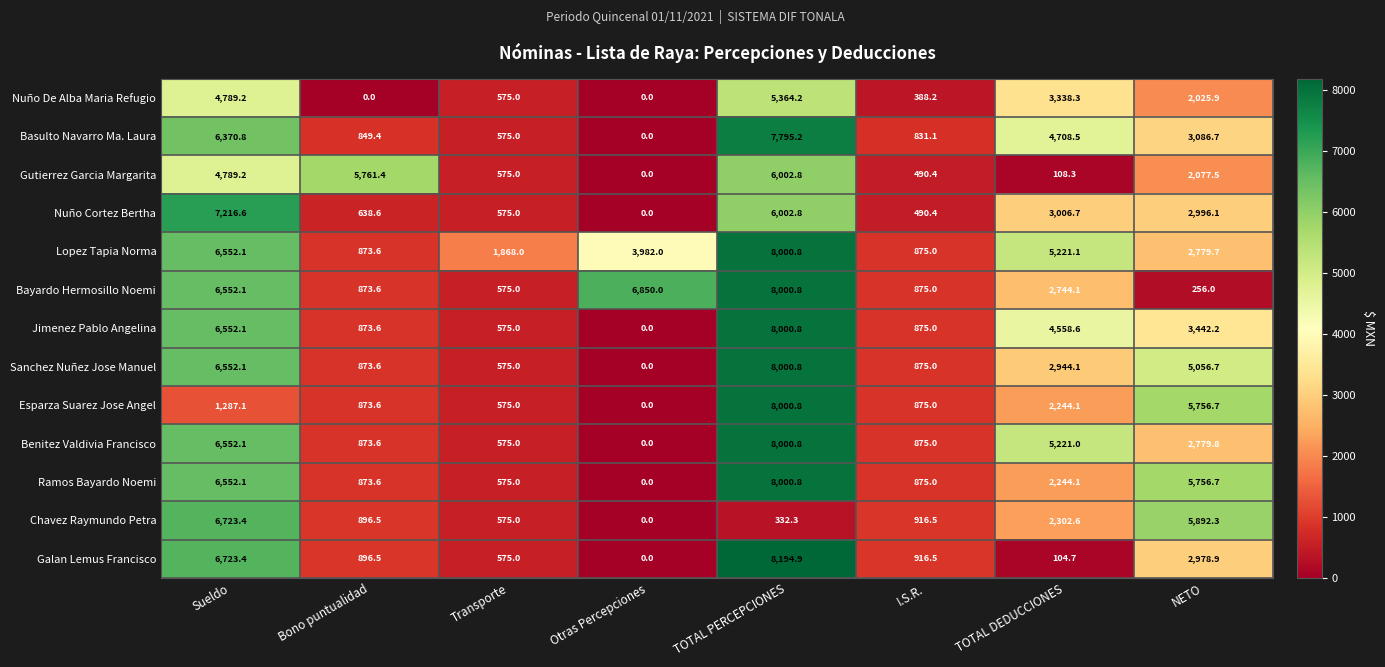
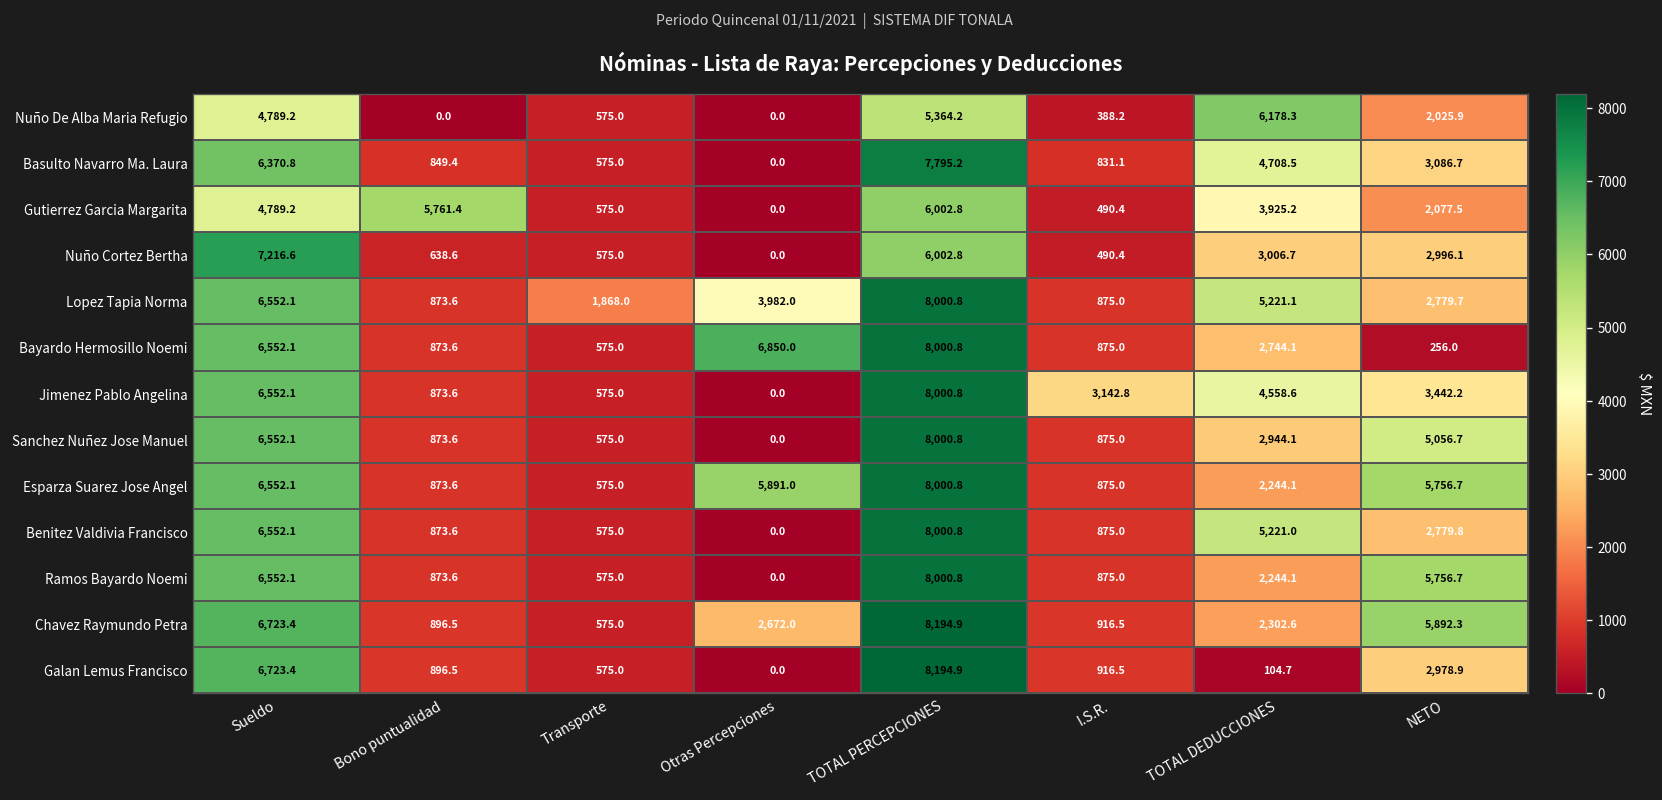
Nuño De Alba Maria Refugio, TOTAL DEDUCCIONES: 3,338.3 -> 6,178.3
Gutierrez Garcia Margarita, TOTAL DEDUCCIONES: 108.3 -> 3,925.2
Jimenez Pablo Angelina, I.S.R.: 875.0 -> 3,142.8
Esparza Suarez Jose Angel, Sueldo: 1,287.1 -> 6,552.1
Esparza Suarez Jose Angel, Otras Percepciones: 0.0 -> 5,891.0
Chavez Raymundo Petra, Otras Percepciones: 0.0 -> 2,672.0
Chavez Raymundo Petra, TOTAL PERCEPCIONES: 332.3 -> 8,194.9
